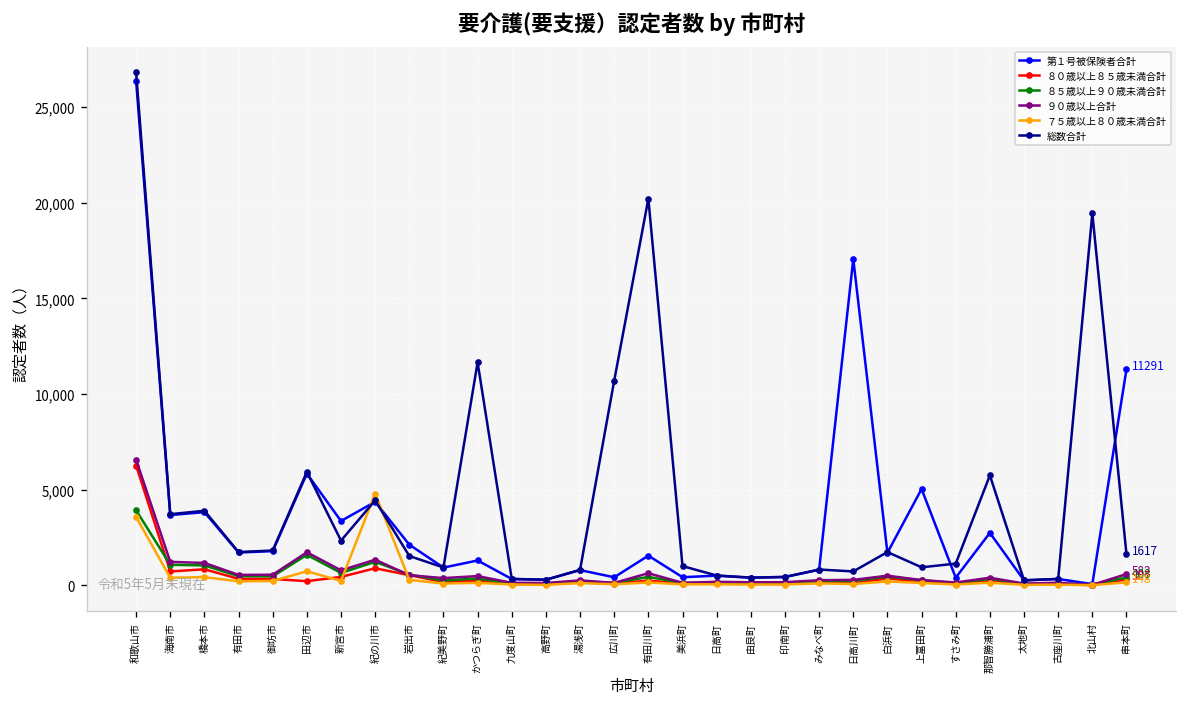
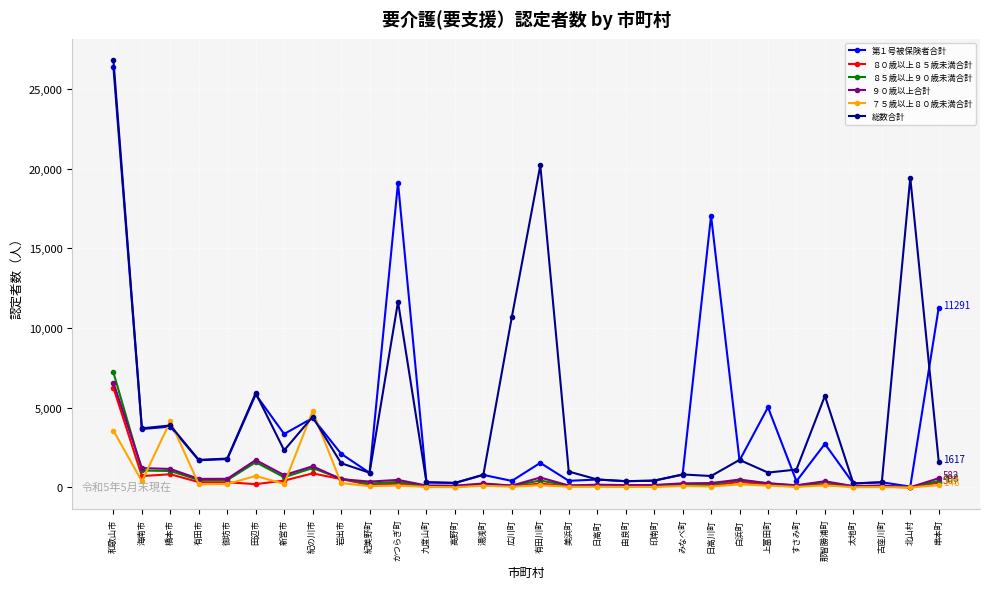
８５歳以上９０歳未満合計, 和歌山市: 3,900 -> 7,200
７５歳以上８０歳未満合計, 橋本市: 400 -> 4,200
第１号被保険者合計, かつらぎ町: 1,300 -> 19,100
